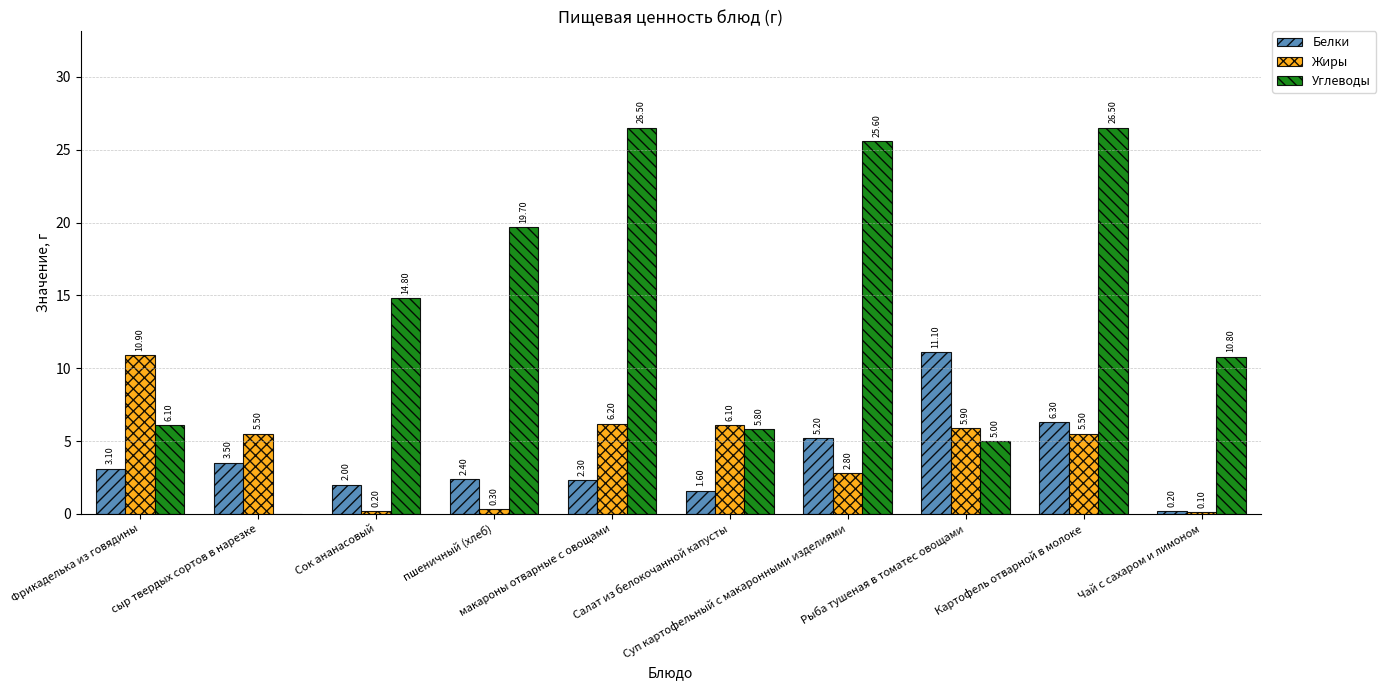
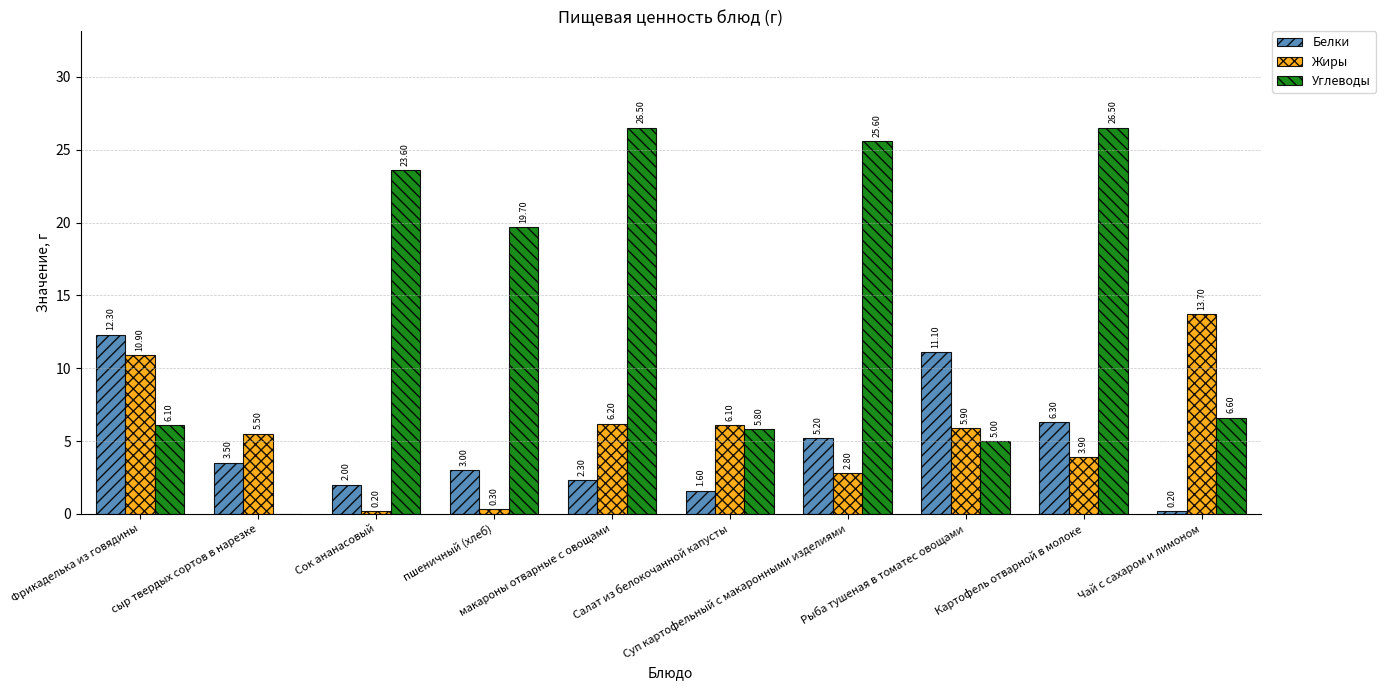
Белки, Фрикаделька из говядины: 3.10 -> 12.30
Углеводы, Сок ананасовый: 14.80 -> 23.60
Белки, пшеничный (хлеб): 2.40 -> 3.00
Жиры, Картофель отварной в молоке: 5.50 -> 3.90
Жиры, Чай с сахаром и лимоном: 0.10 -> 13.70
Углеводы, Чай с сахаром и лимоном: 10.80 -> 6.60
